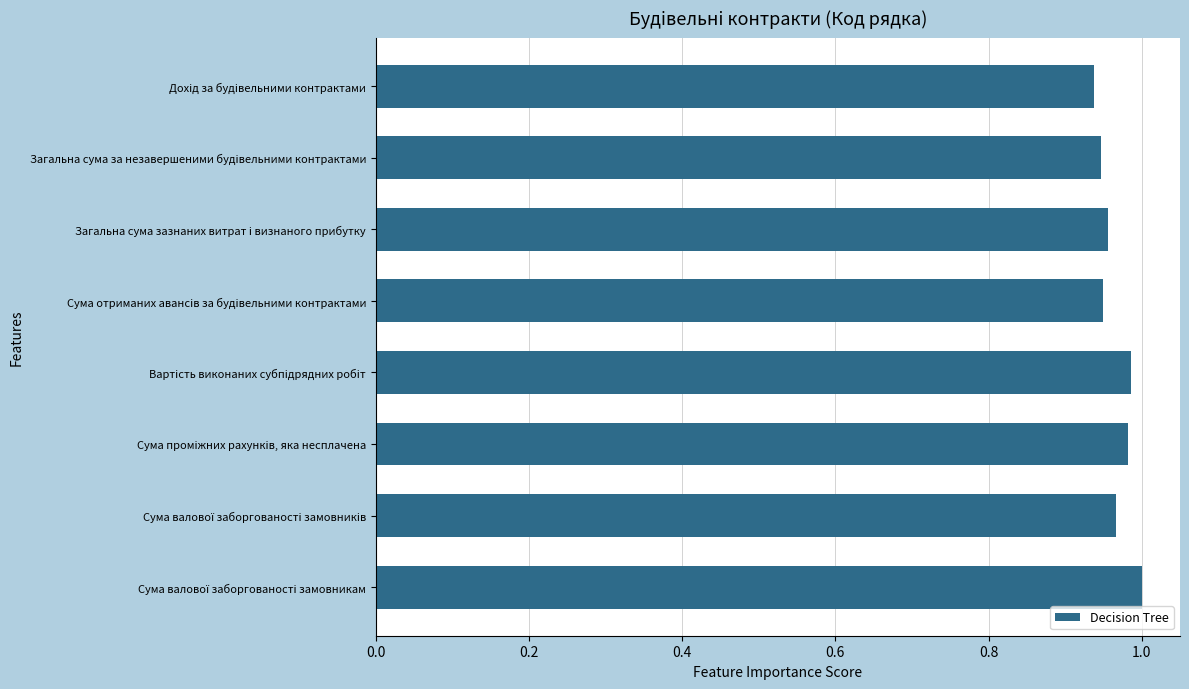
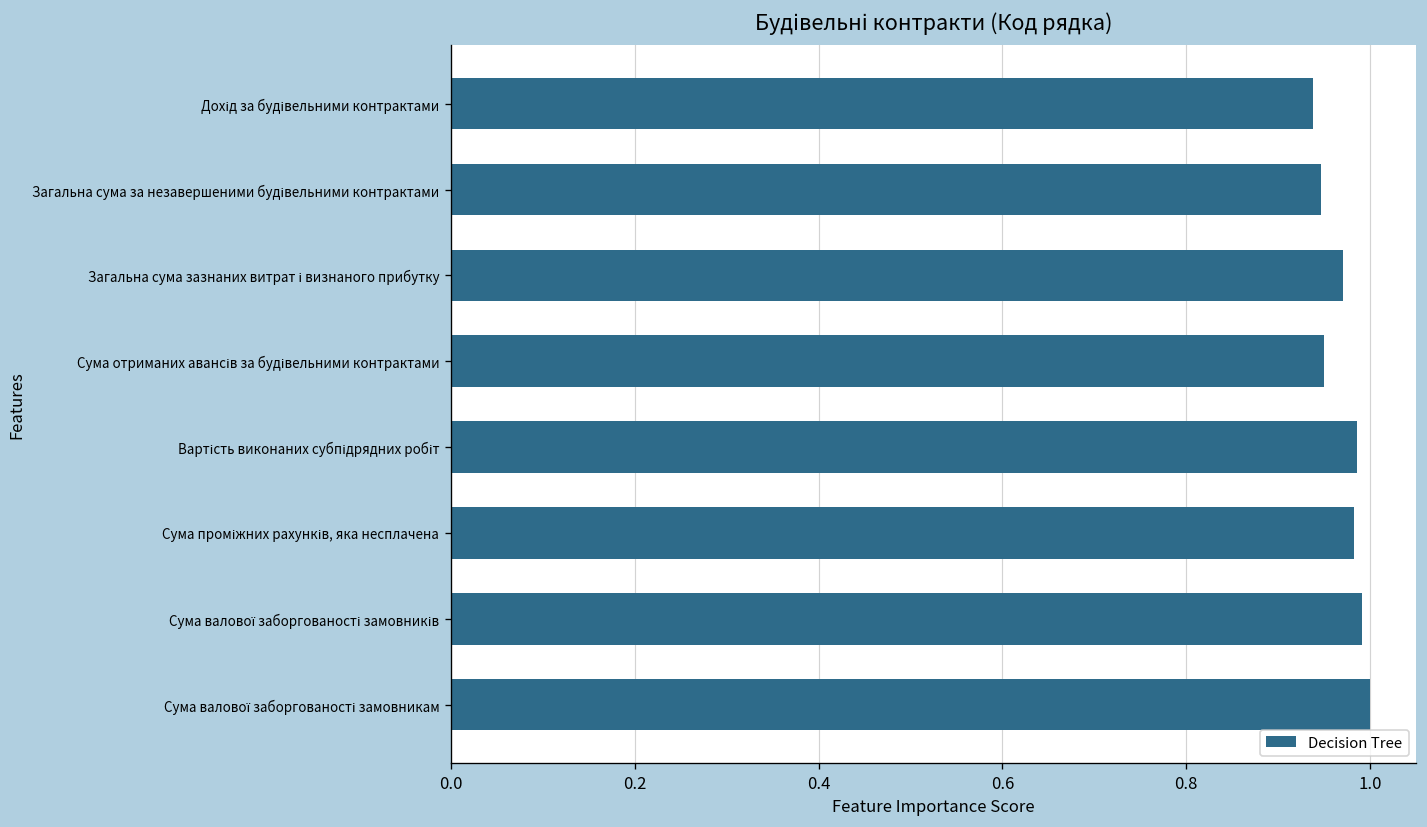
Загальна сума зазнаних витрат і визнаного прибутку: 0.96 -> 0.97
Сума валової заборгованості замовників: 0.97 -> 0.99
